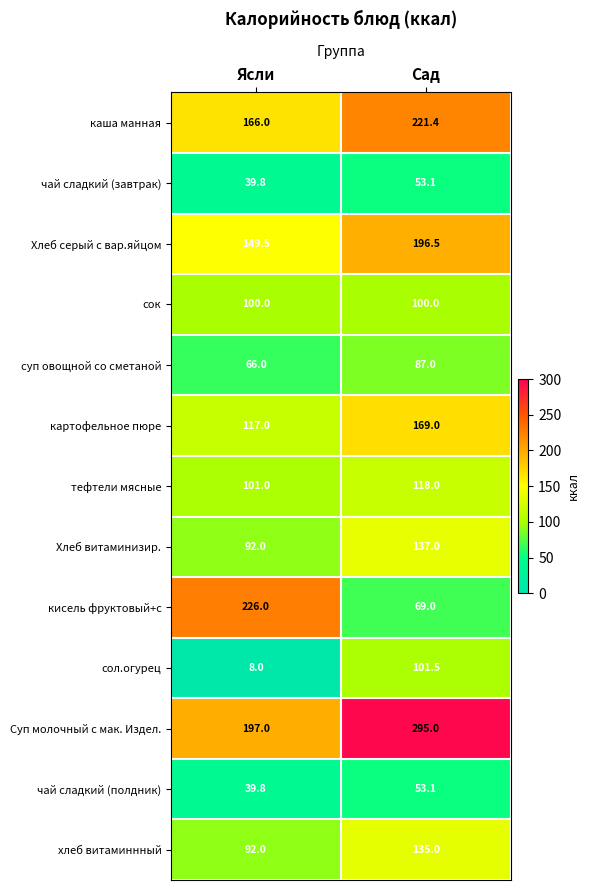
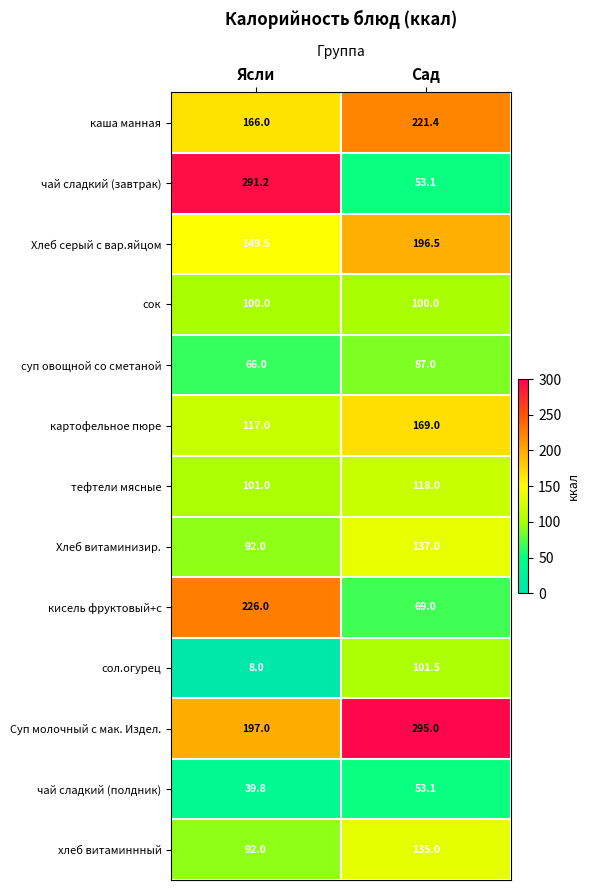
чай сладкий (завтрак), Ясли: 39.8 -> 291.2
